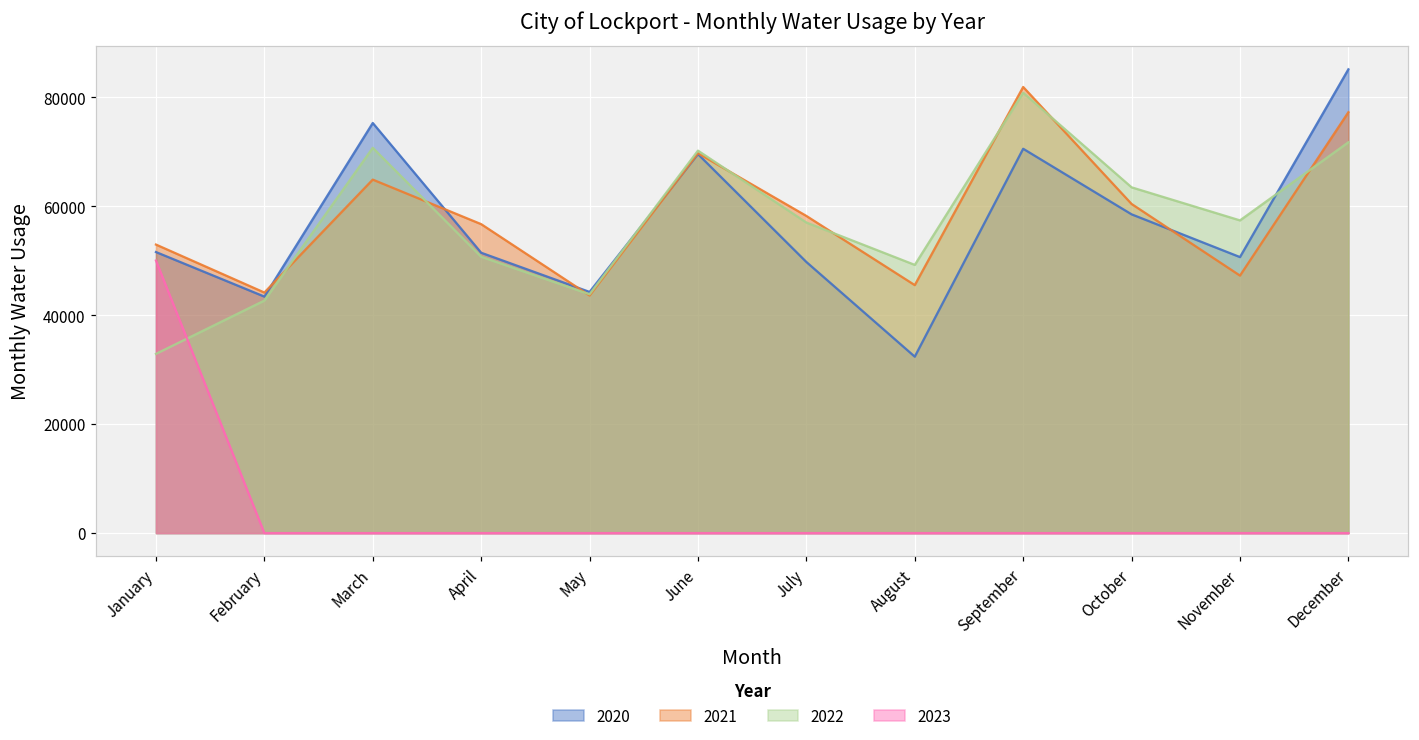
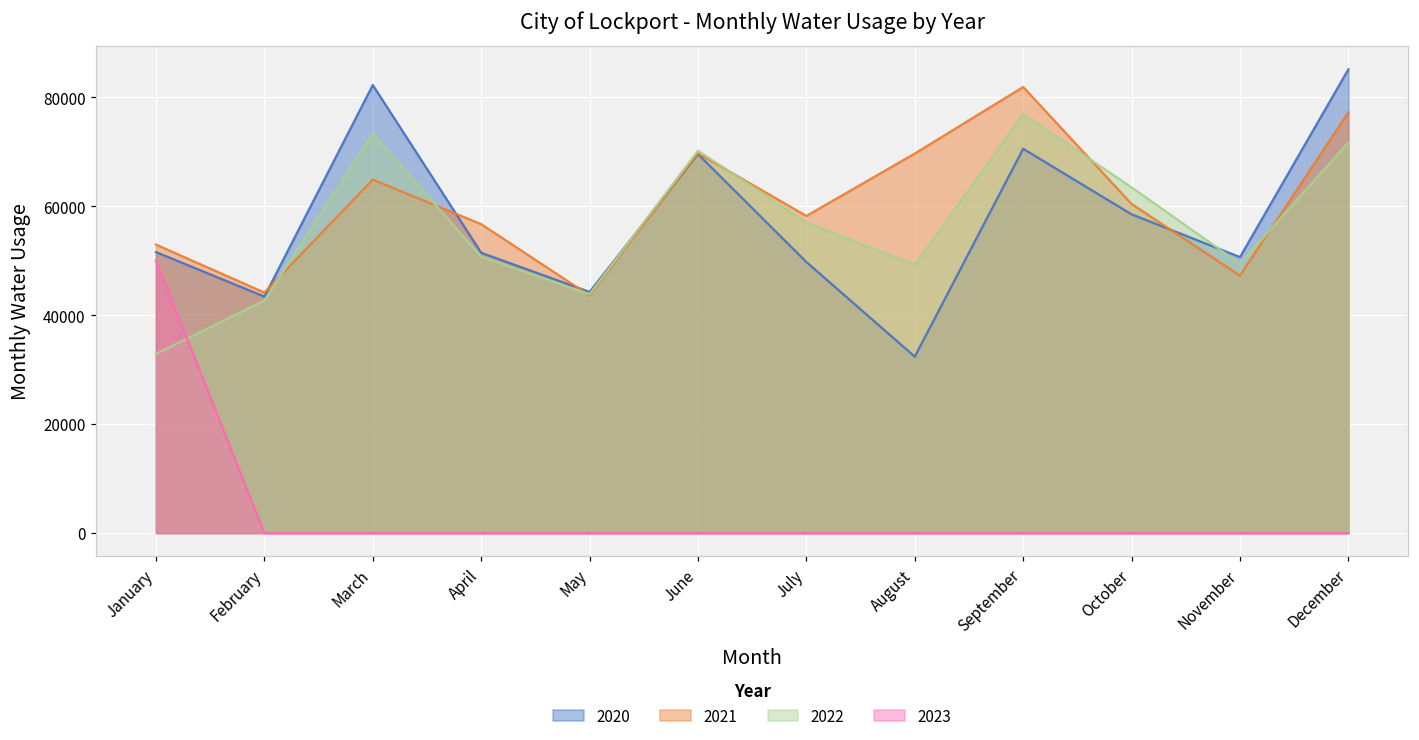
2020, March: 75000 -> 82000
2022, March: 71000 -> 73000
2021, August: 46000 -> 70000
2022, September: 81000 -> 77000
2022, November: 57000 -> 49000
